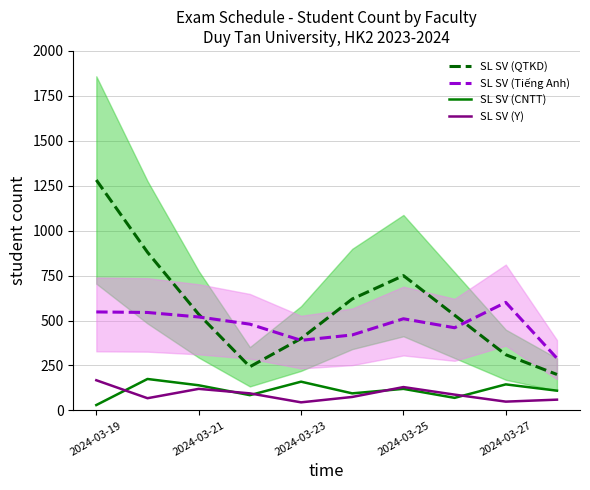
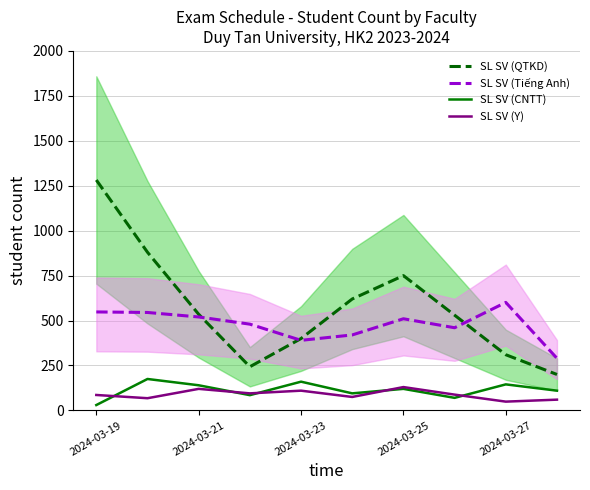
SL SV (Y), 2024-03-19: 170 -> 90
SL SV (Y), 2024-03-23: 50 -> 110
